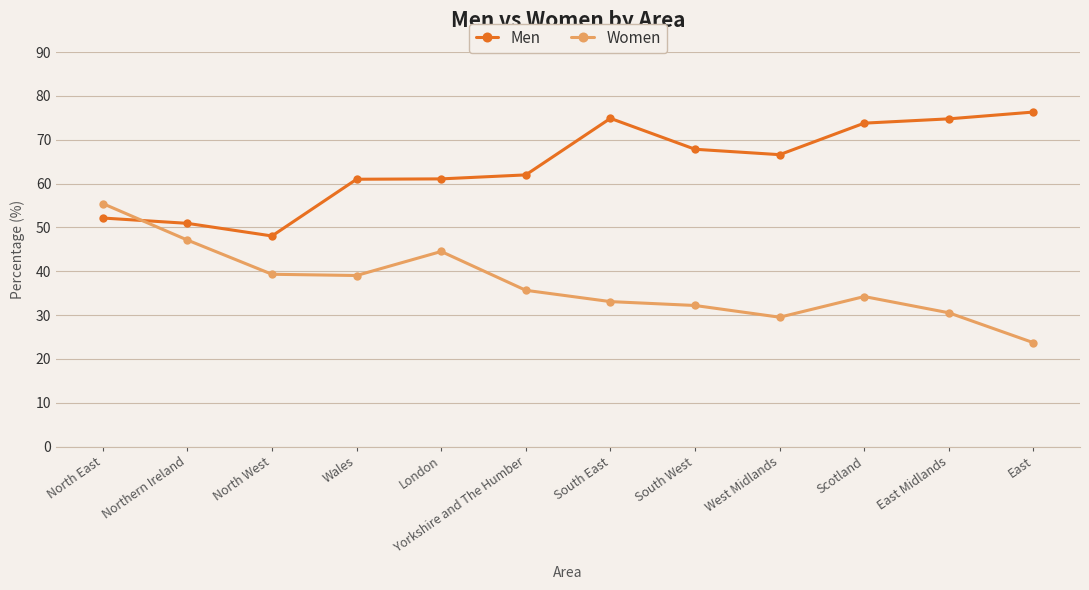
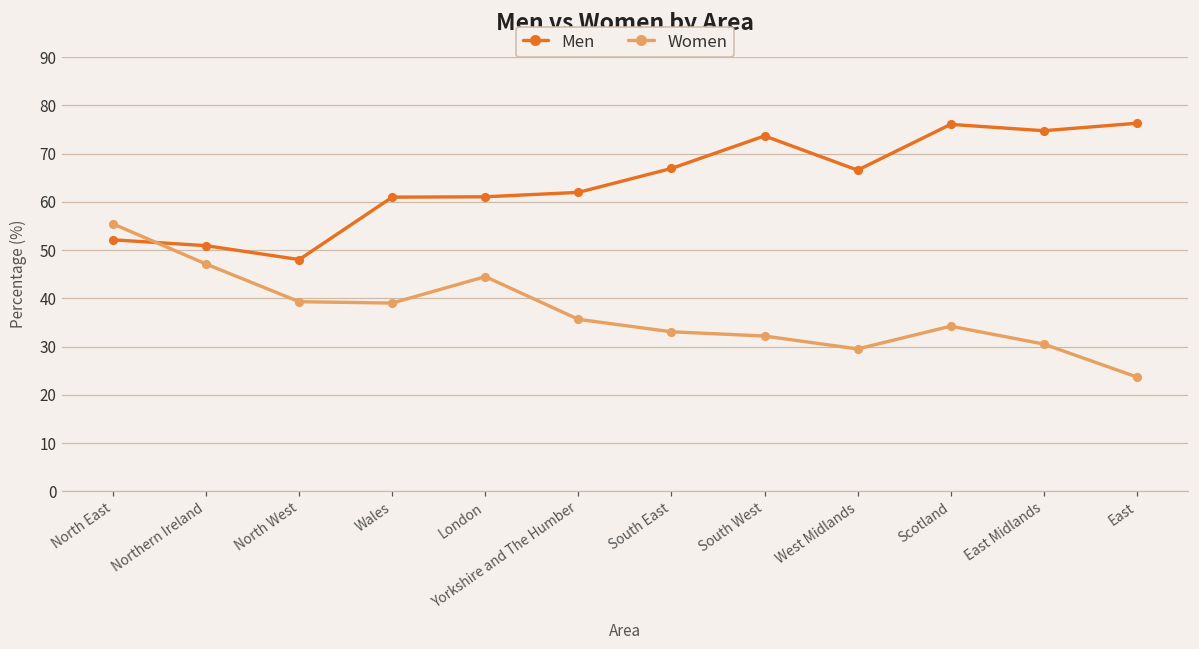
Men, South East: 75 -> 67
Men, South West: 68 -> 74
Men, Scotland: 74 -> 76
